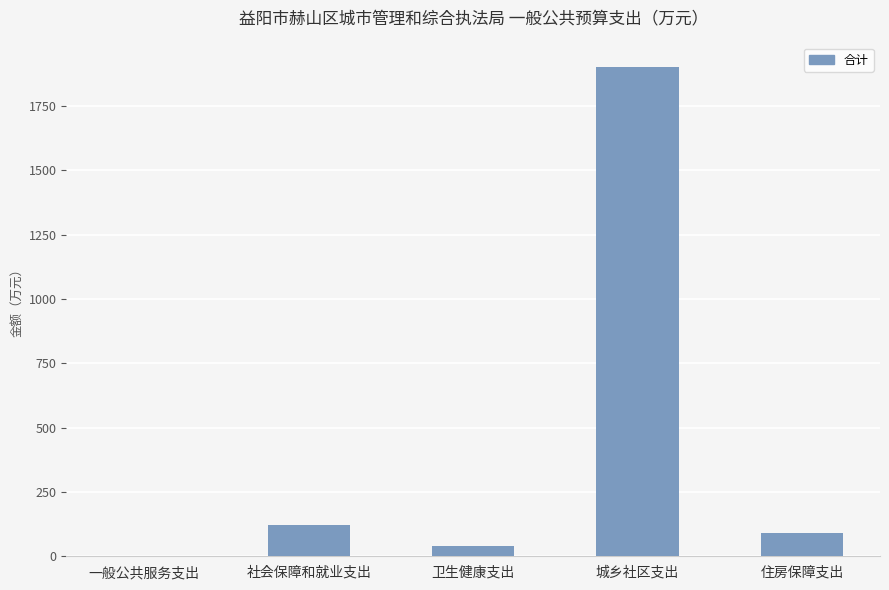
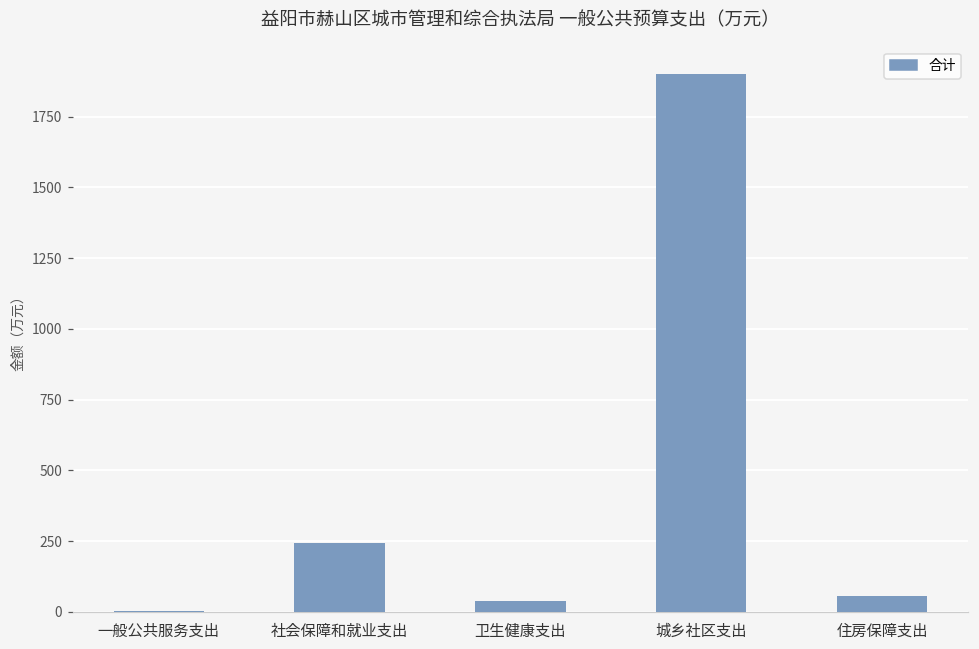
社会保障和就业支出: 120 -> 240
住房保障支出: 90 -> 50
